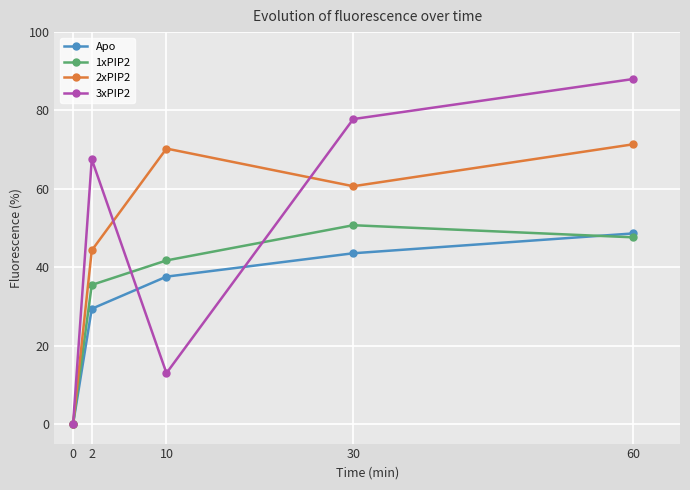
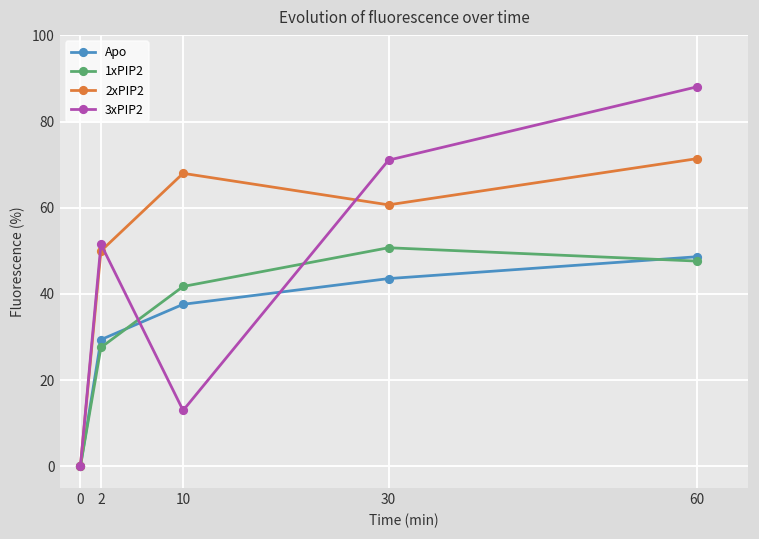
1xPIP2, 2: 35 -> 28
2xPIP2, 2: 44 -> 50
3xPIP2, 2: 68 -> 52
2xPIP2, 10: 70 -> 68
3xPIP2, 30: 78 -> 71
